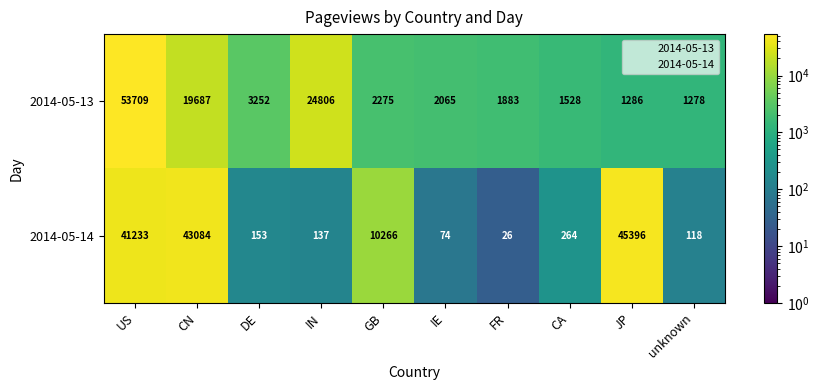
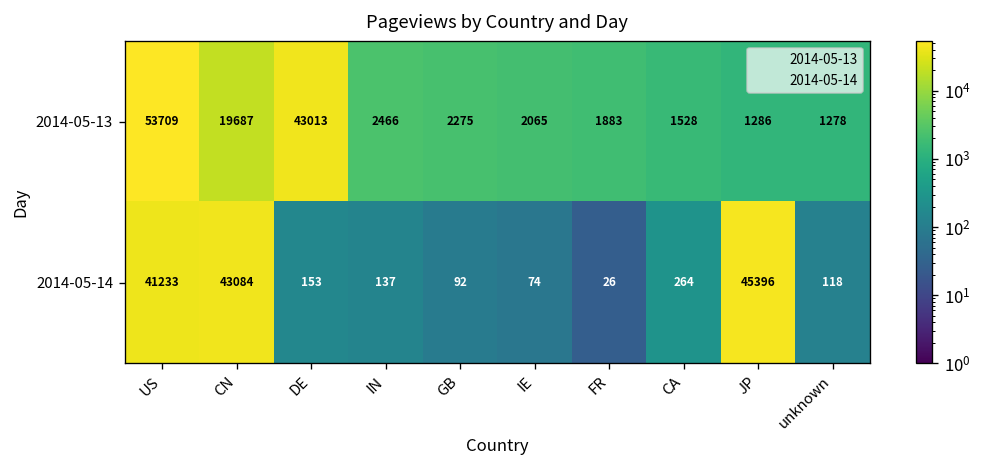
2014-05-13, DE: 3252 -> 43013
2014-05-13, IN: 24806 -> 2466
2014-05-14, GB: 10266 -> 92
